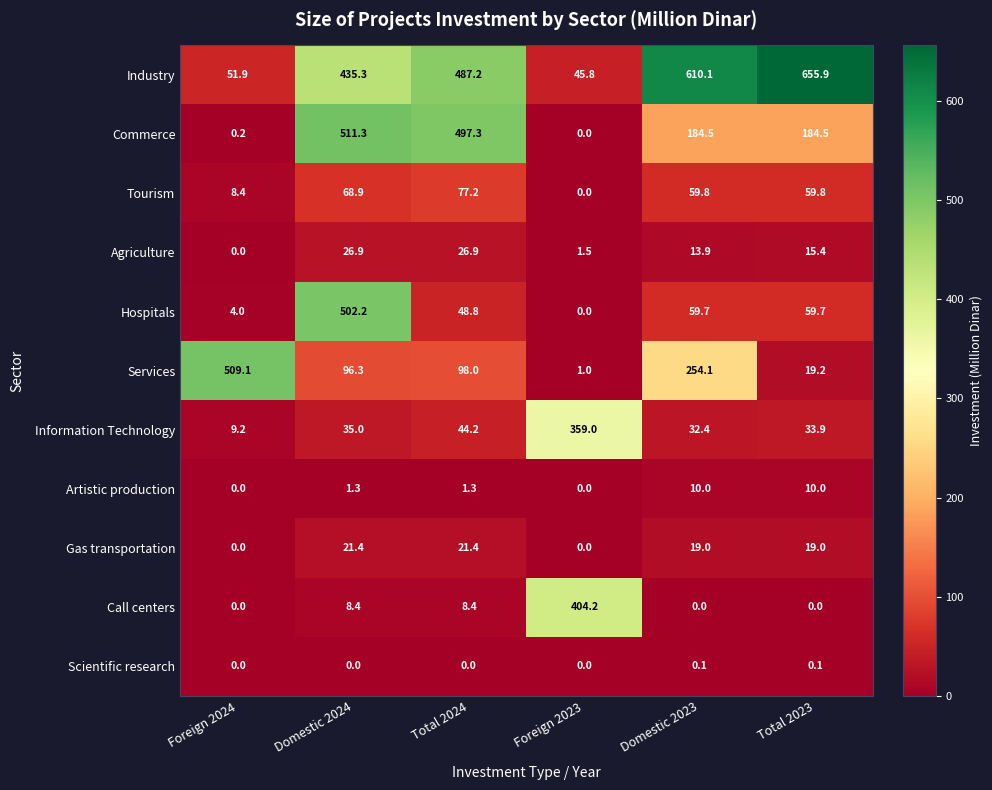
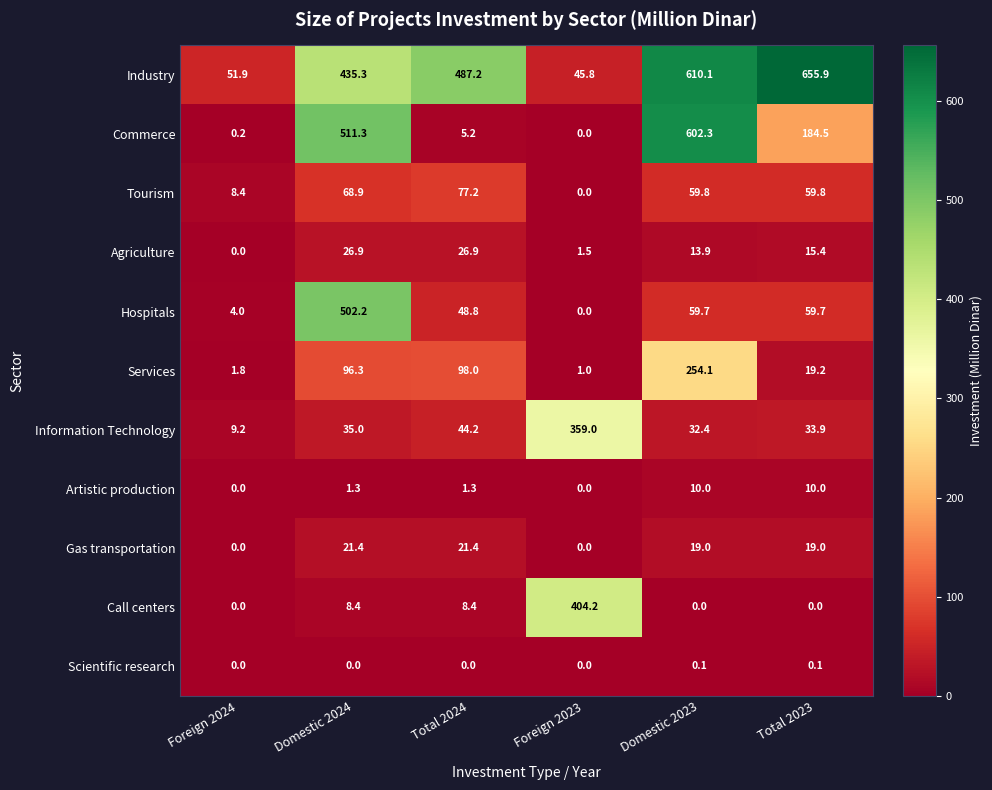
Commerce, Total 2024: 497.3 -> 5.2
Commerce, Domestic 2023: 184.5 -> 602.3
Services, Foreign 2024: 509.1 -> 1.8
